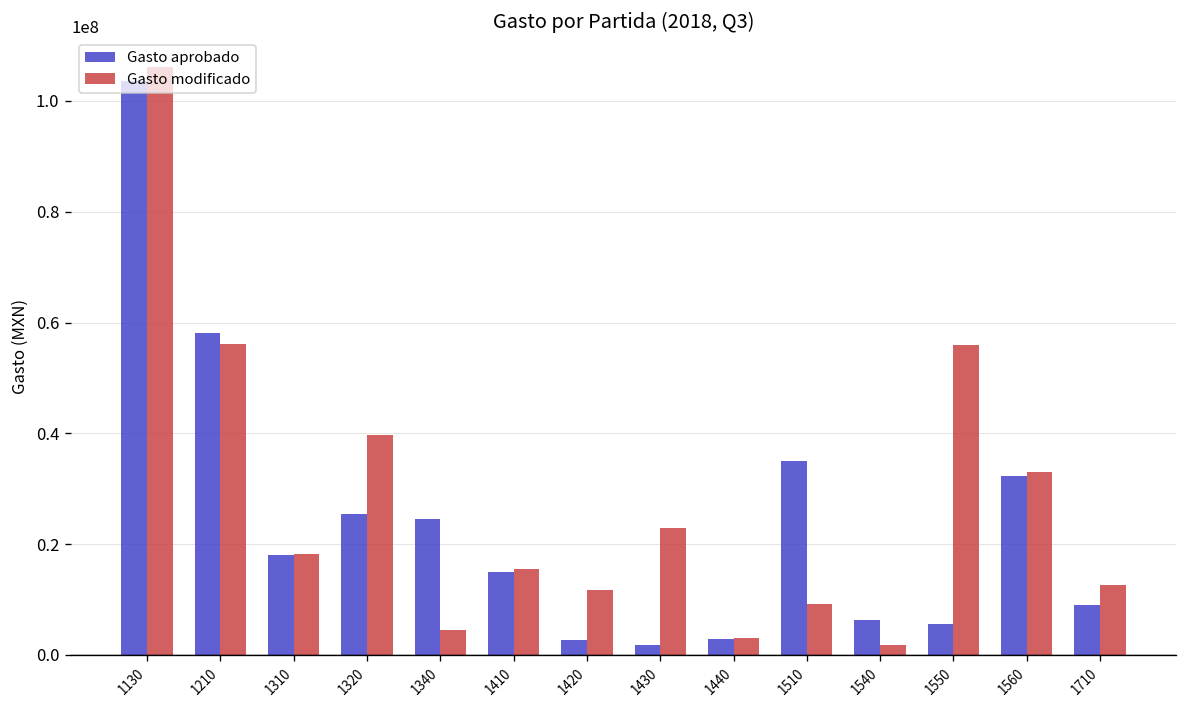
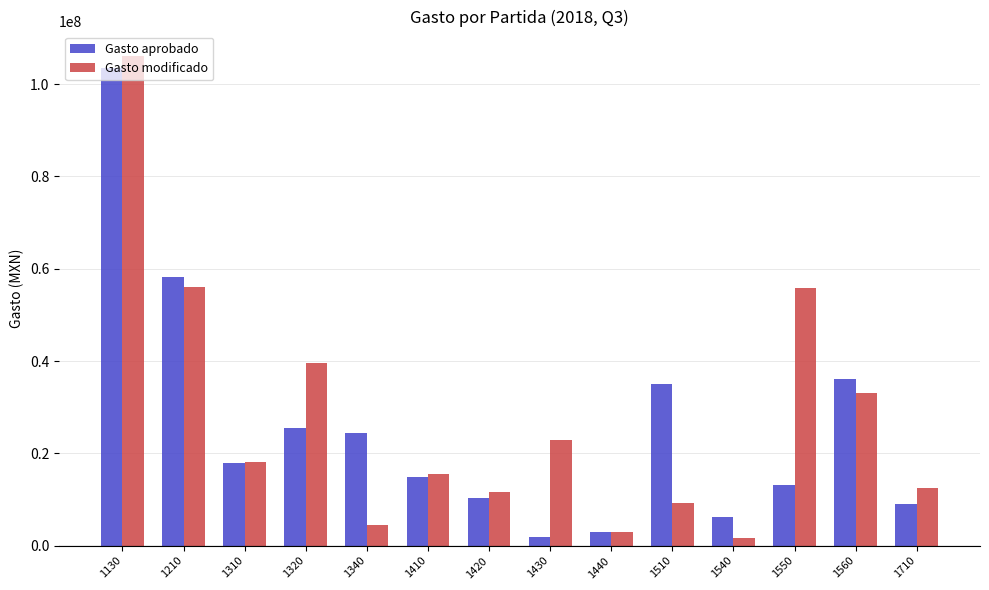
Gasto aprobado, 1420: 3000000 -> 10000000
Gasto aprobado, 1550: 5000000 -> 13000000
Gasto aprobado, 1560: 32000000 -> 36000000
